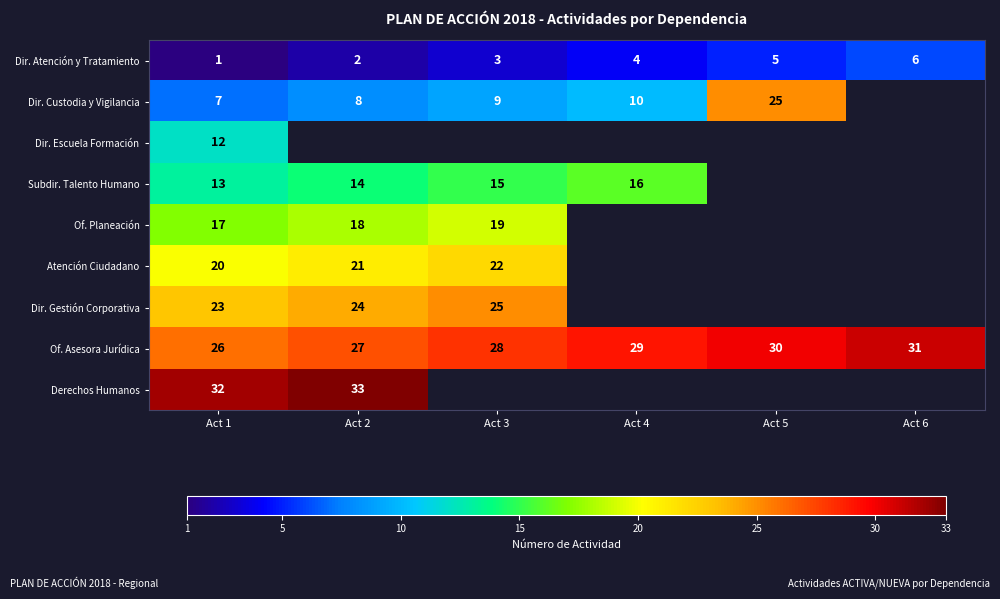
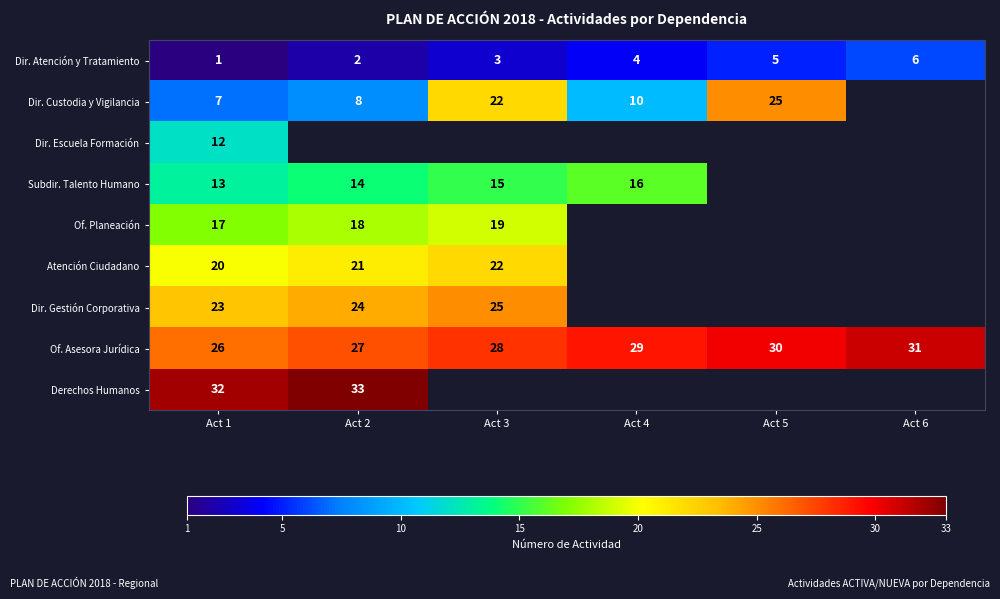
Dir. Custodia y Vigilancia, Act 3: 9 -> 22
